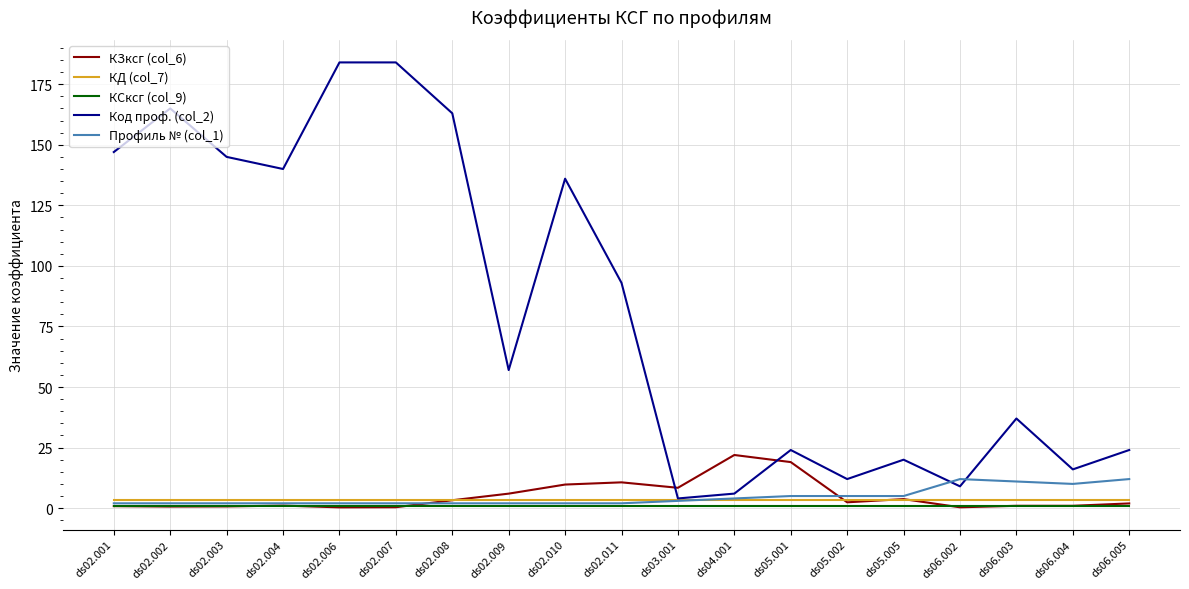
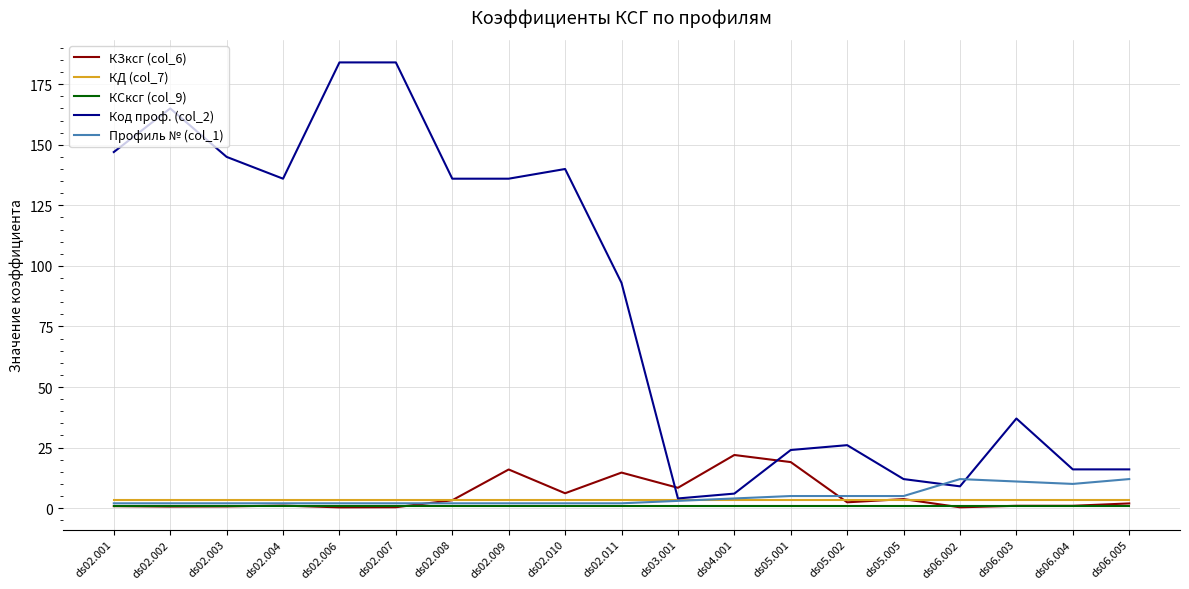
Код проф. (col_2), ds02.004: 140 -> 136
Код проф. (col_2), ds02.008: 163 -> 136
КЗксг (col_6), ds02.009: 6 -> 16
Код проф. (col_2), ds02.009: 57 -> 136
КЗксг (col_6), ds02.010: 10 -> 6
Код проф. (col_2), ds02.010: 136 -> 140
КЗксг (col_6), ds02.011: 11 -> 15
Код проф. (col_2), ds05.002: 12 -> 26
Код проф. (col_2), ds05.005: 20 -> 12
Код проф. (col_2), ds06.005: 24 -> 16
